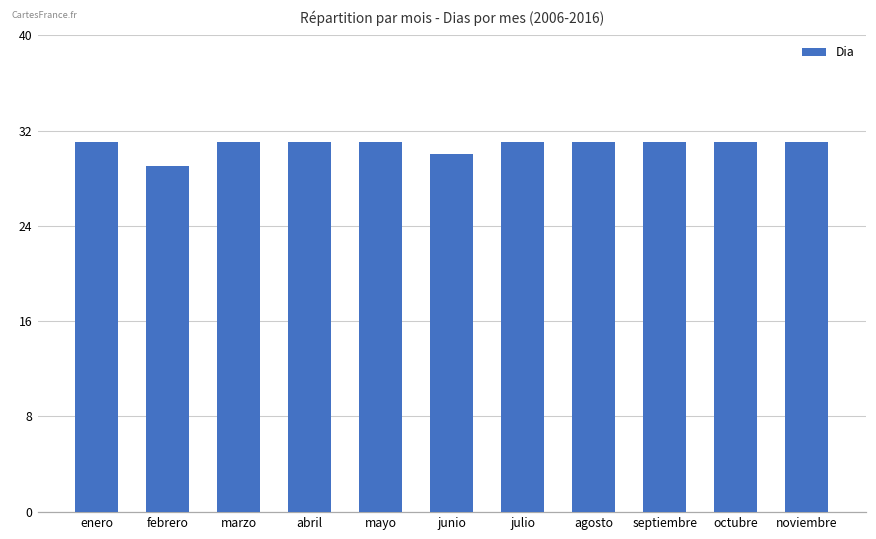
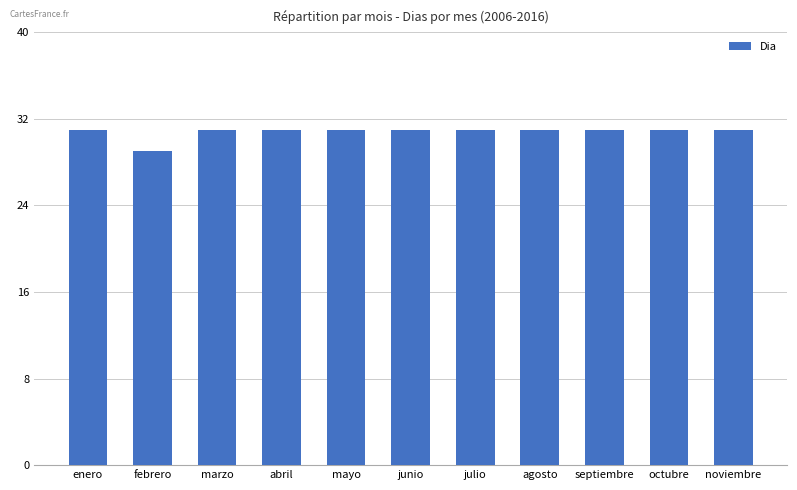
junio: 30 -> 31
